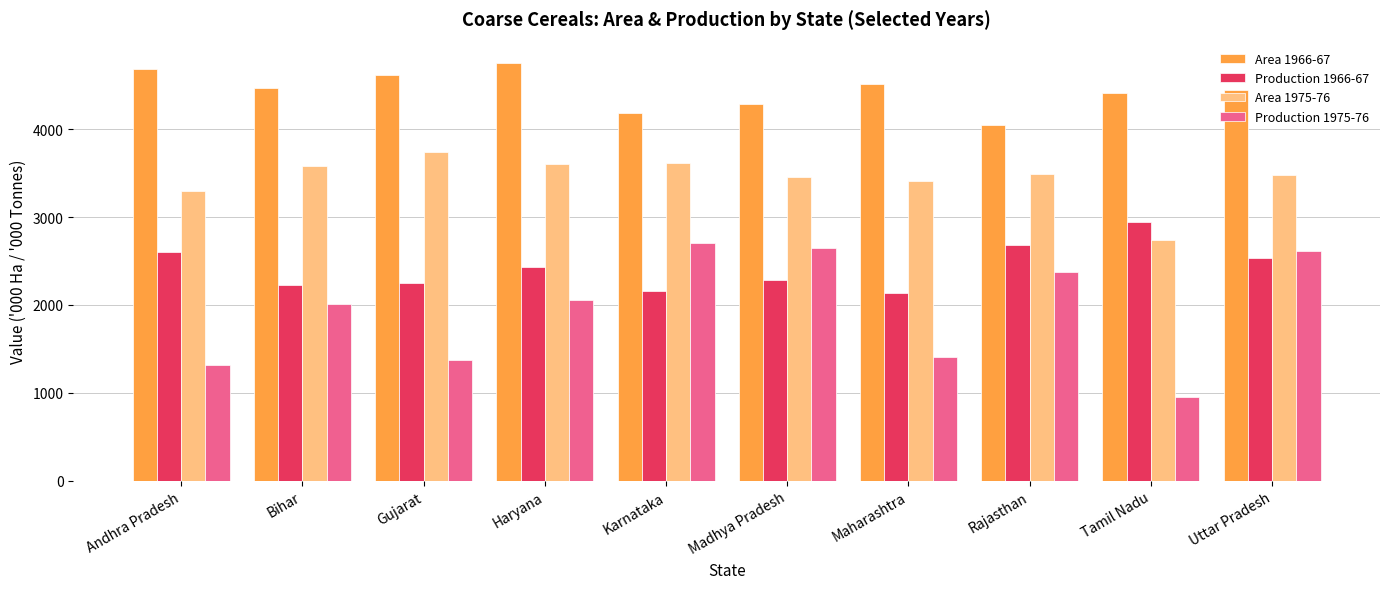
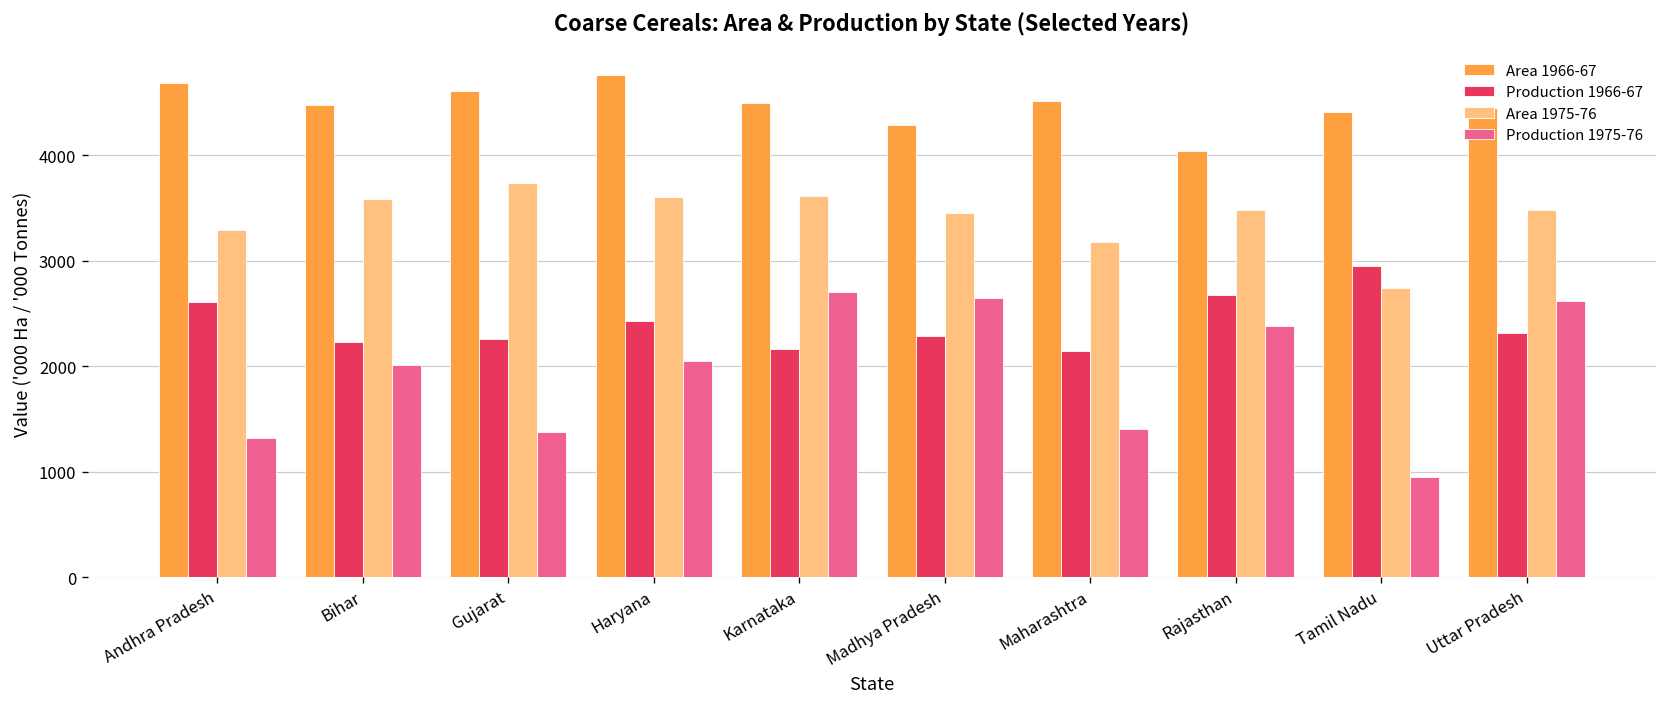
Area 1966-67, Karnataka: 4200 -> 4500
Area 1975-76, Maharashtra: 3400 -> 3200
Production 1966-67, Uttar Pradesh: 2500 -> 2300
